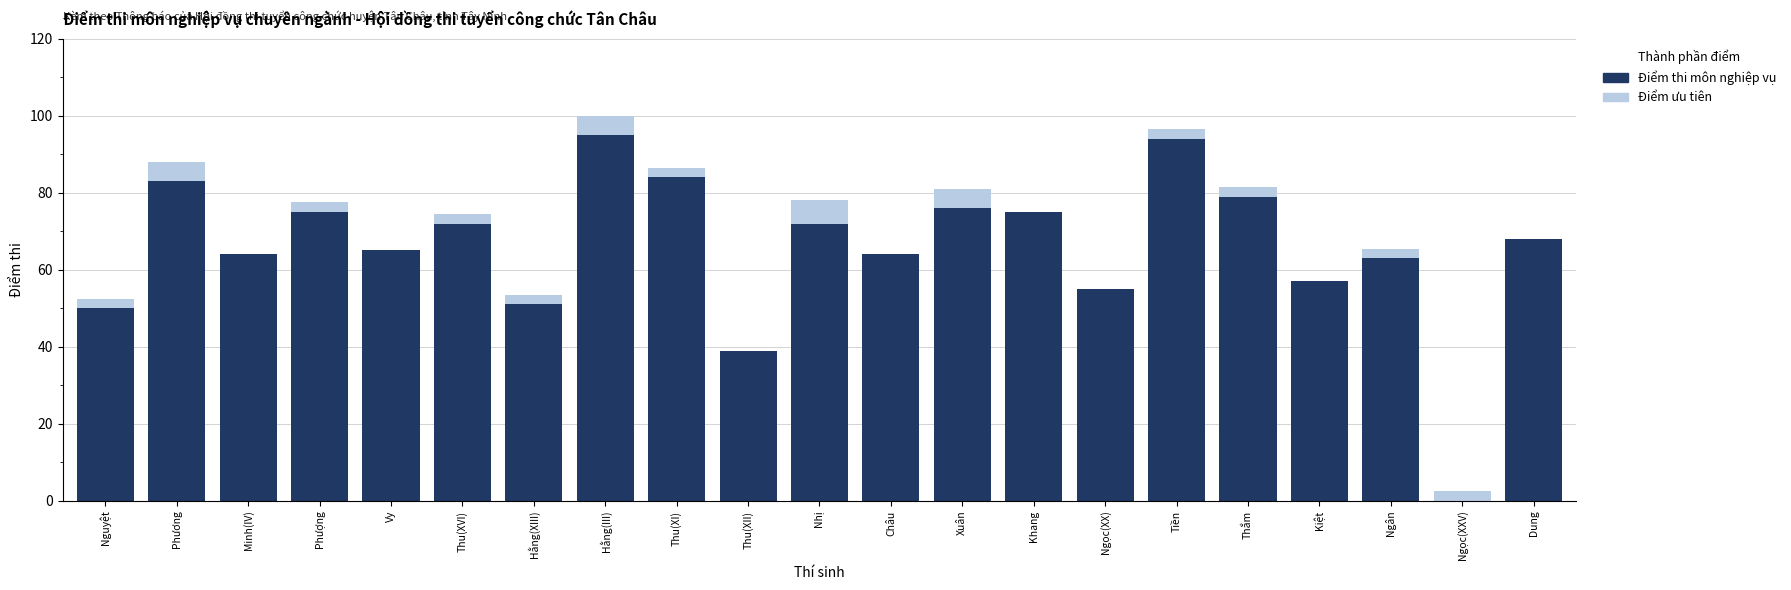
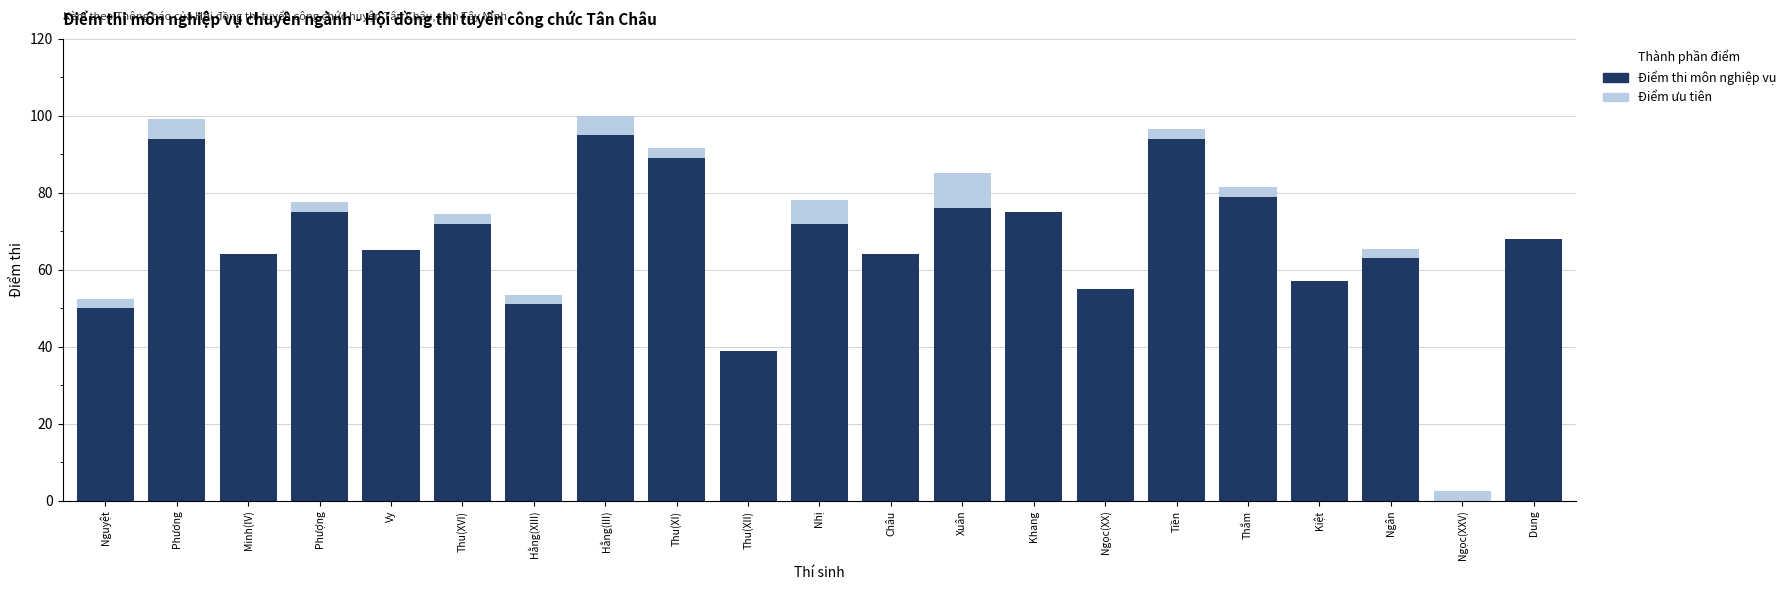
Điểm thi môn nghiệp vụ, Phương: 83 -> 94
Điểm thi môn nghiệp vụ, Thu(XI): 84 -> 89
Điểm ưu tiên, Xuân: 5 -> 9
